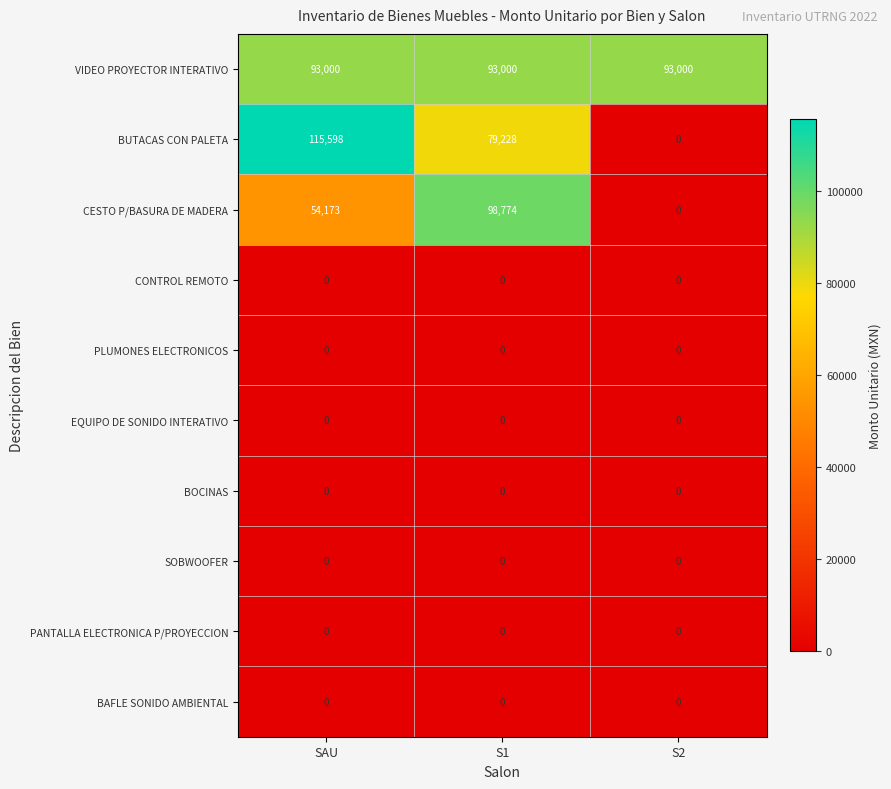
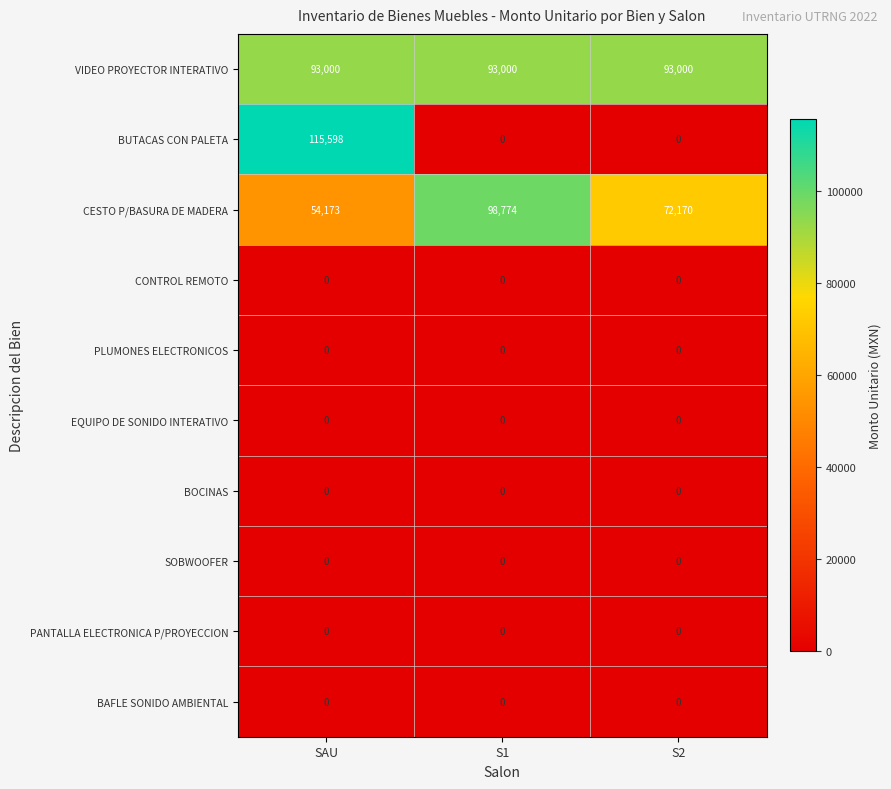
BUTACAS CON PALETA, S1: 79,228 -> 0
CESTO P/BASURA DE MADERA, S2: 0 -> 72,170
